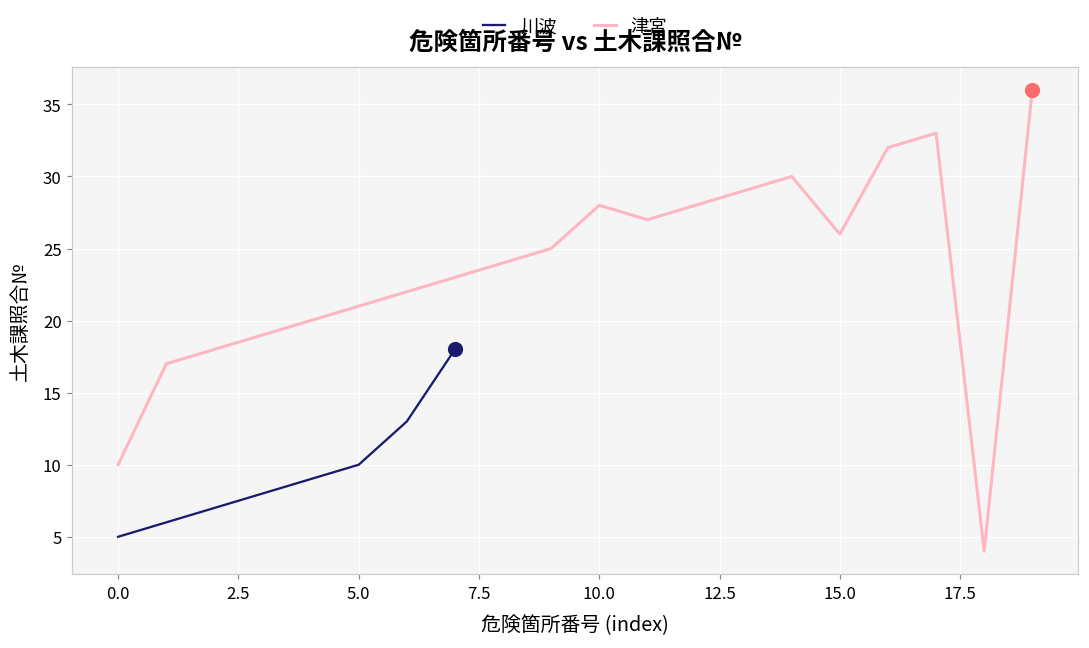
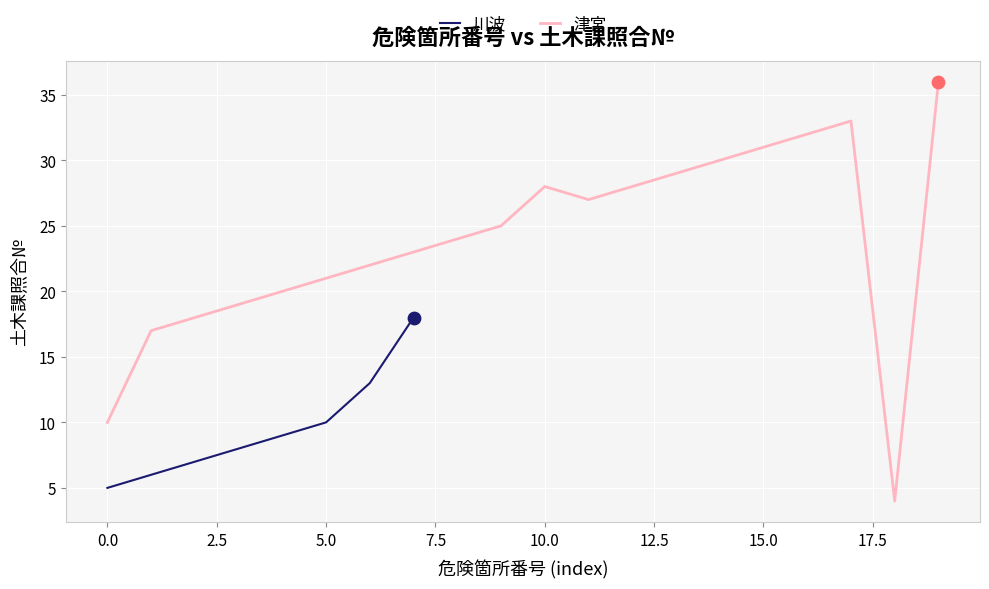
津宮, 15.0: 26 -> 31
